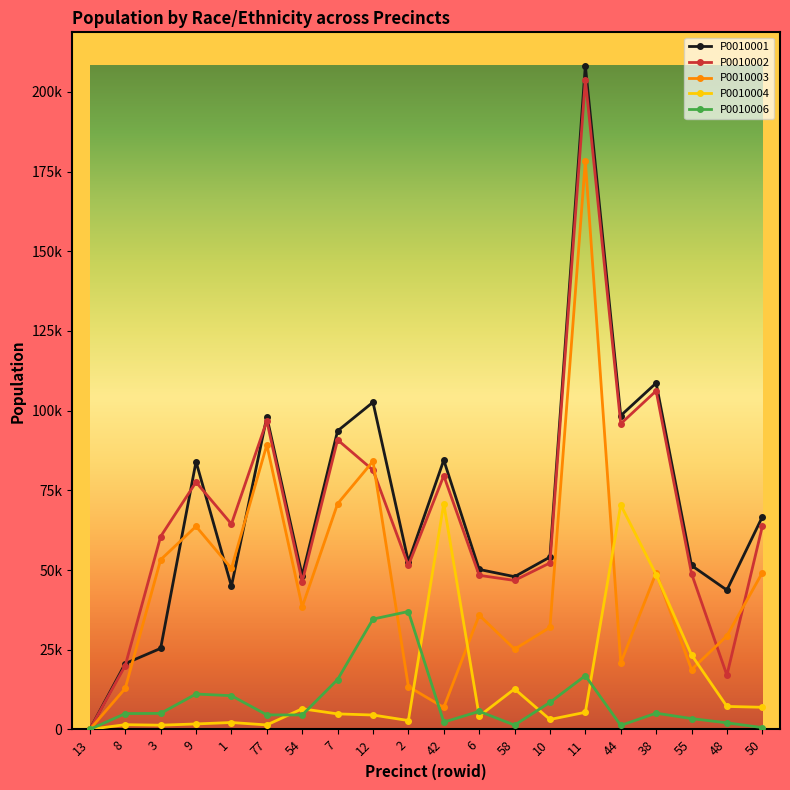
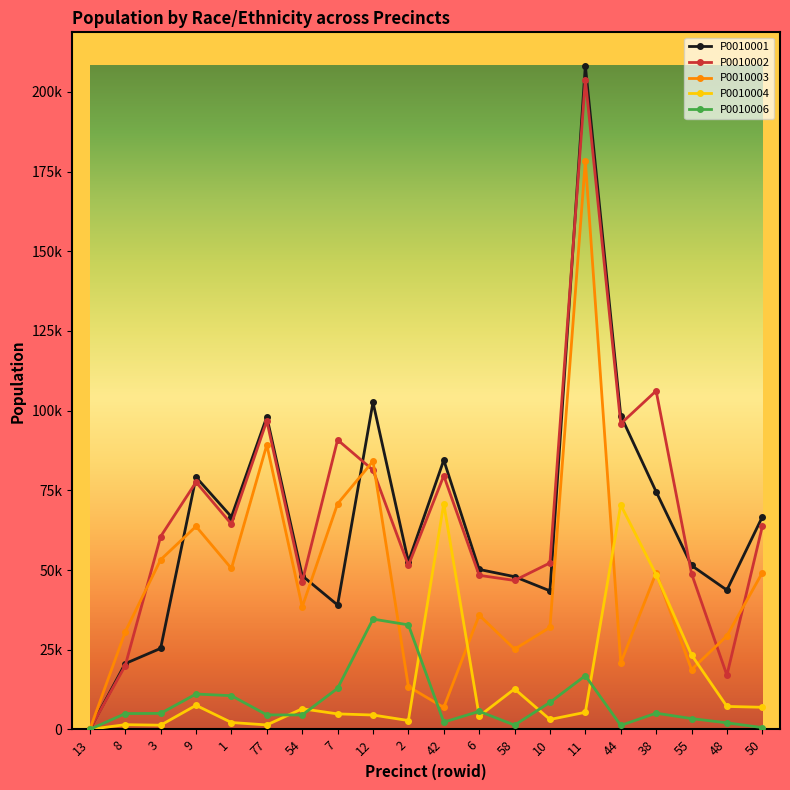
P0010003, 8: 13000 -> 31000
P0010001, 9: 84000 -> 79000
P0010004, 9: 2000 -> 8000
P0010001, 1: 45000 -> 67000
P0010001, 7: 94000 -> 39000
P0010006, 7: 16000 -> 13000
P0010006, 2: 37000 -> 33000
P0010001, 10: 54000 -> 43000
P0010001, 38: 109000 -> 75000
